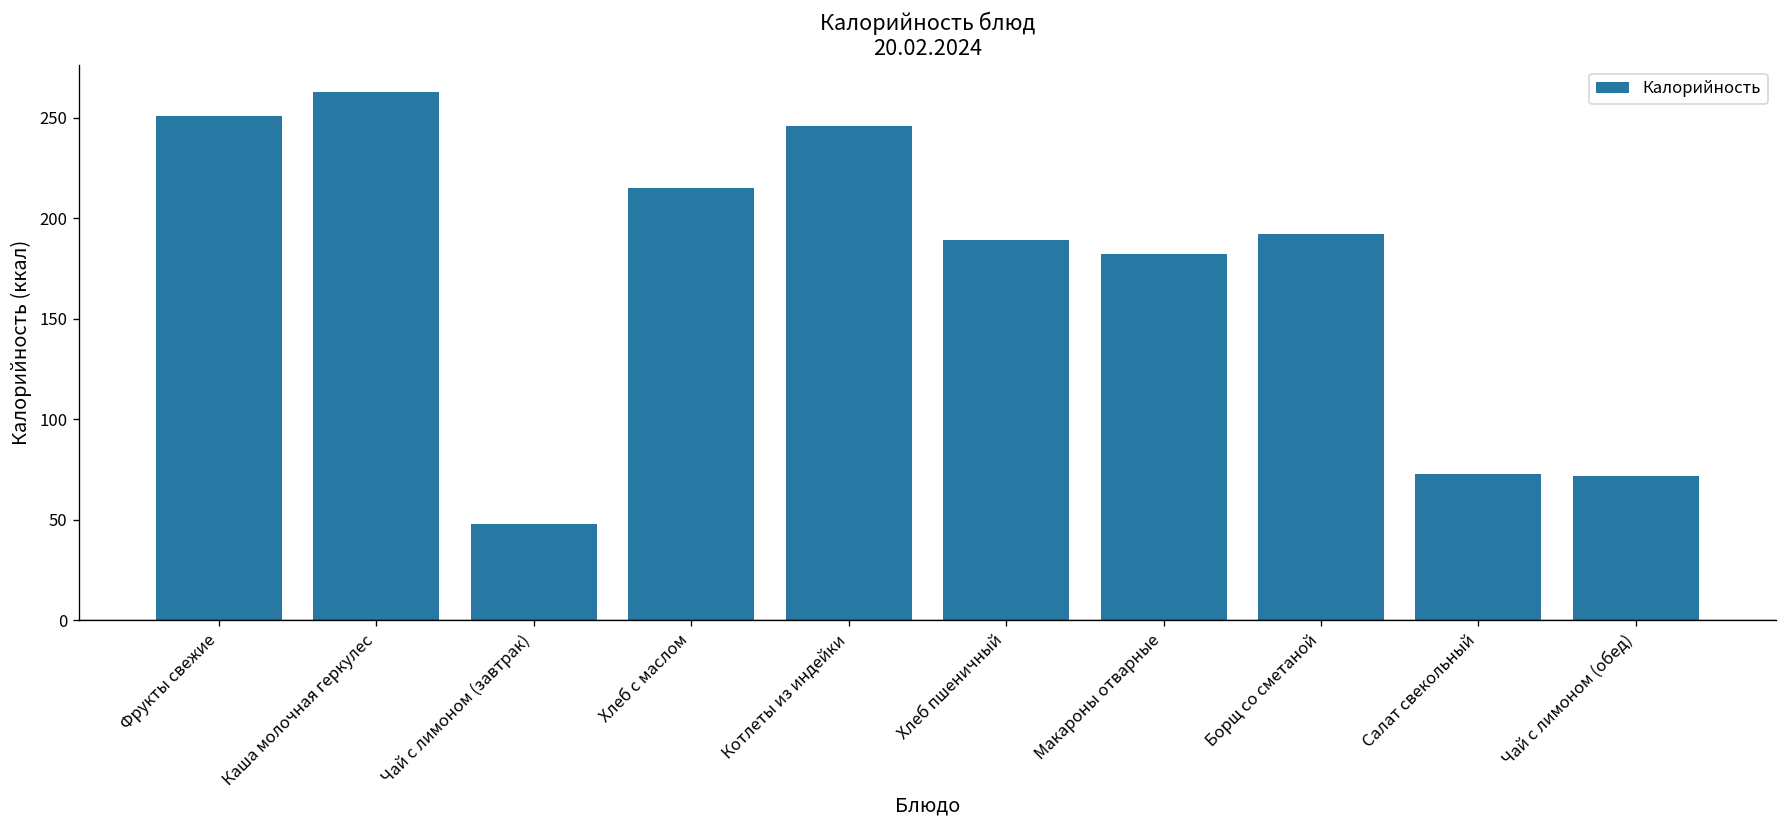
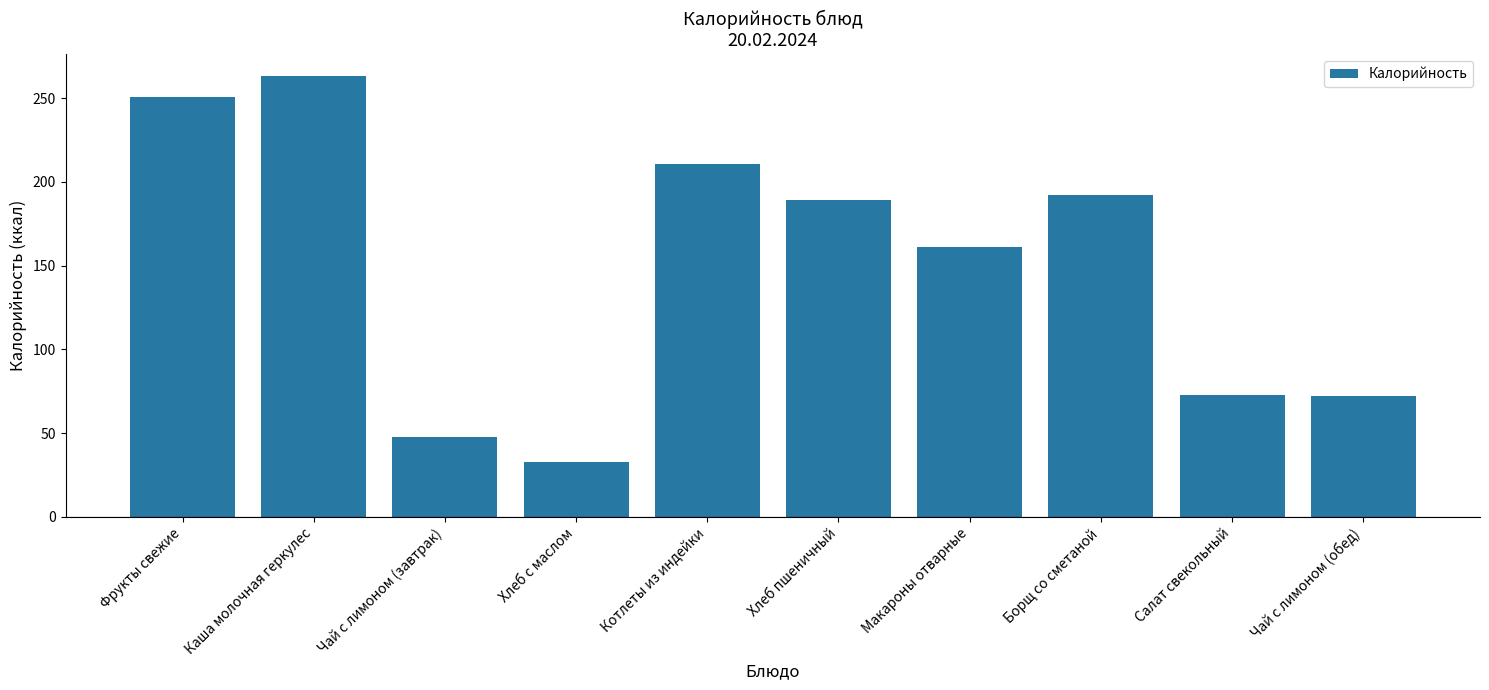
Хлеб с маслом: 215 -> 33
Котлеты из индейки: 246 -> 211
Макароны отварные: 182 -> 161
